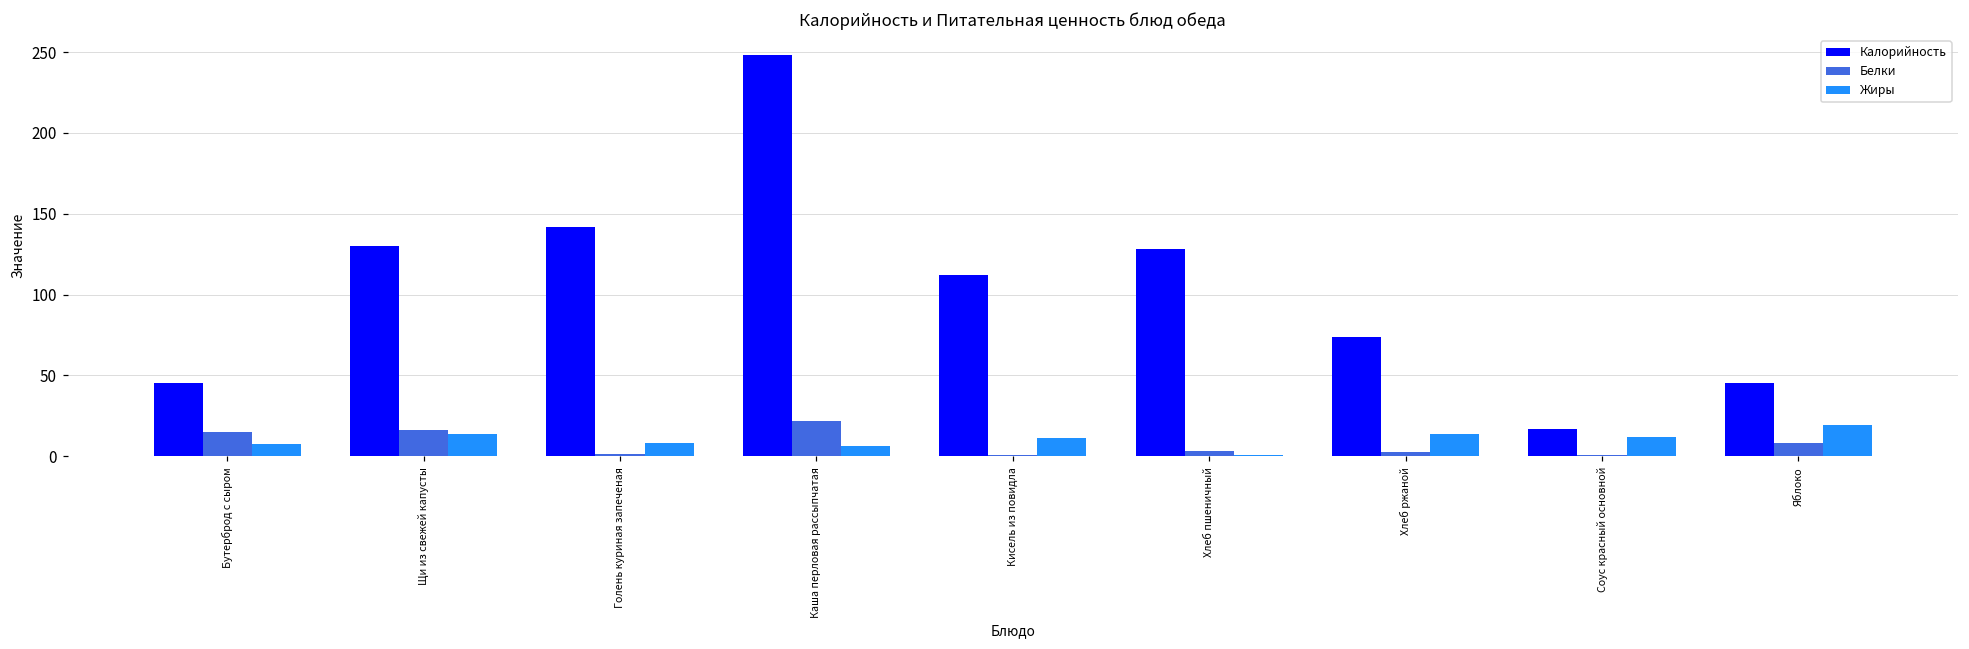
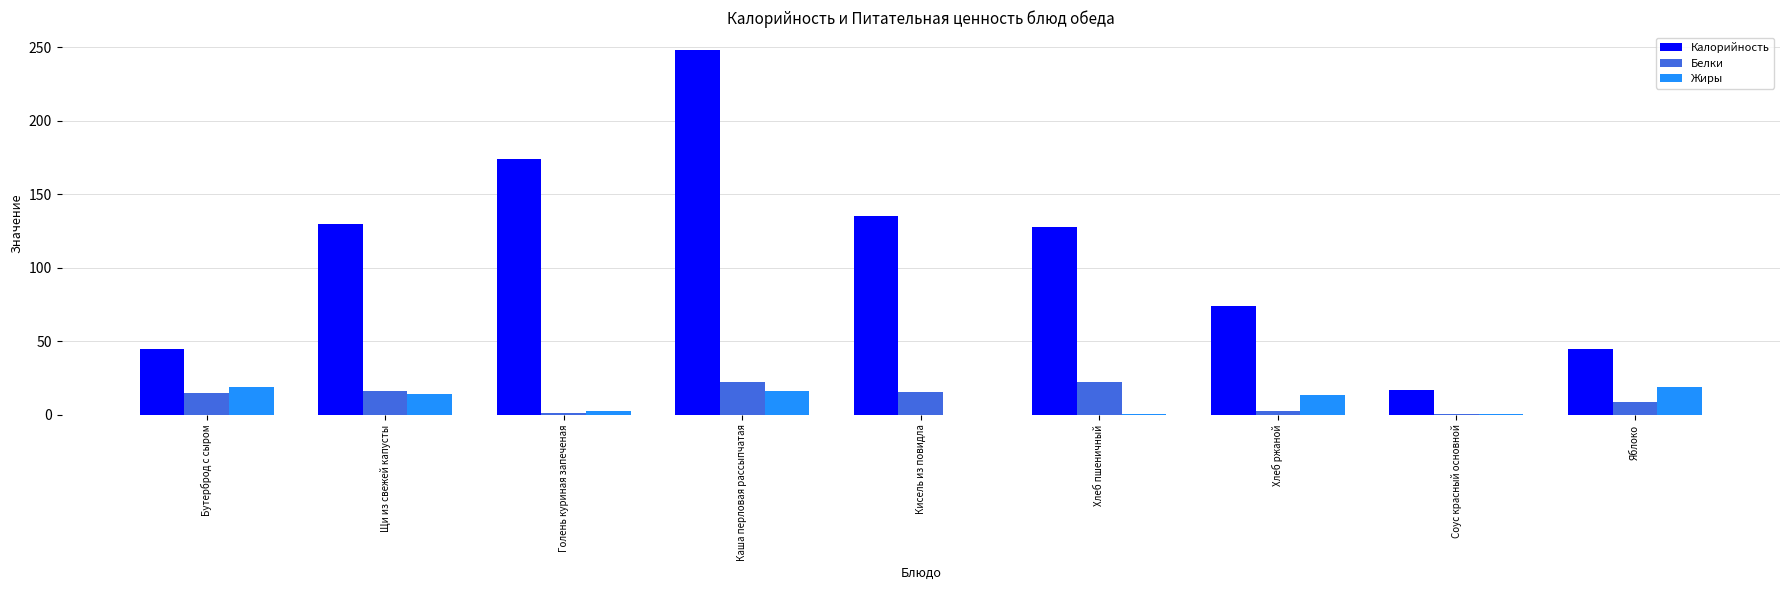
Жиры, Бутерброд с сыром: 7 -> 19
Калорийность, Голень куриная запеченая: 142 -> 174
Жиры, Голень куриная запеченая: 8 -> 3
Жиры, Каша перловая рассыпчатая: 7 -> 16
Калорийность, Кисель из повидла: 112 -> 135
Белки, Кисель из повидла: 1 -> 16
Жиры, Кисель из повидла: 11 -> 0
Белки, Хлеб пшеничный: 3 -> 22
Жиры, Соус красный основной: 12 -> 1
